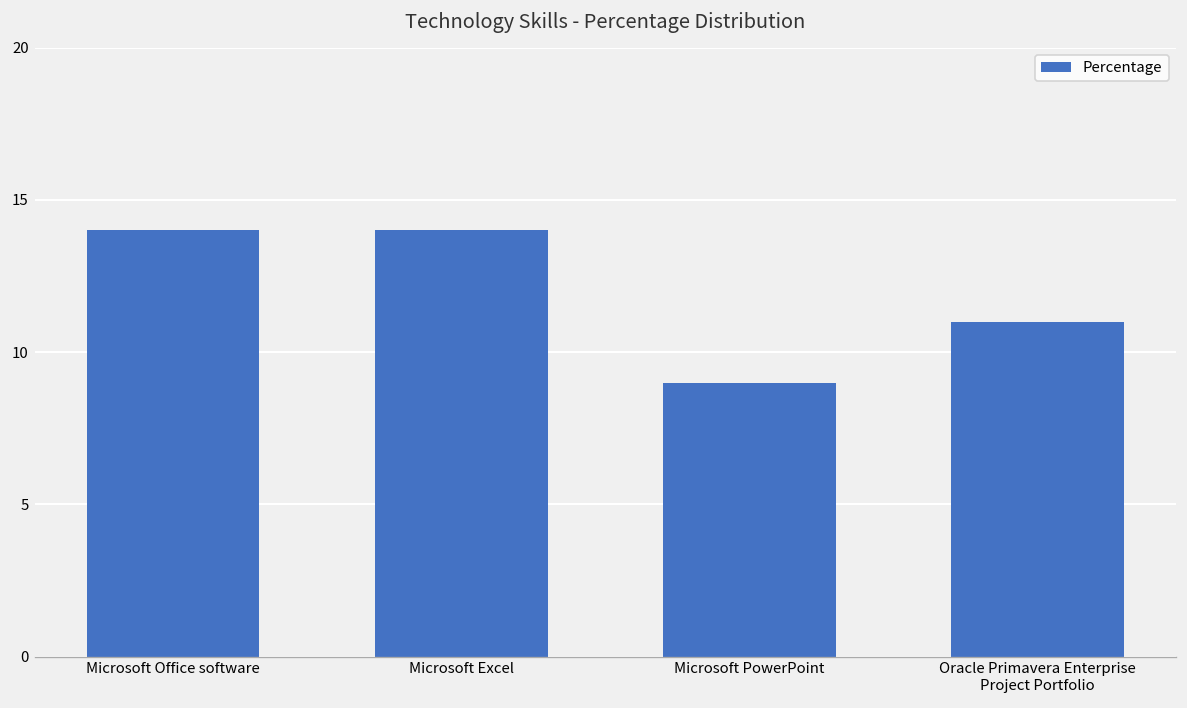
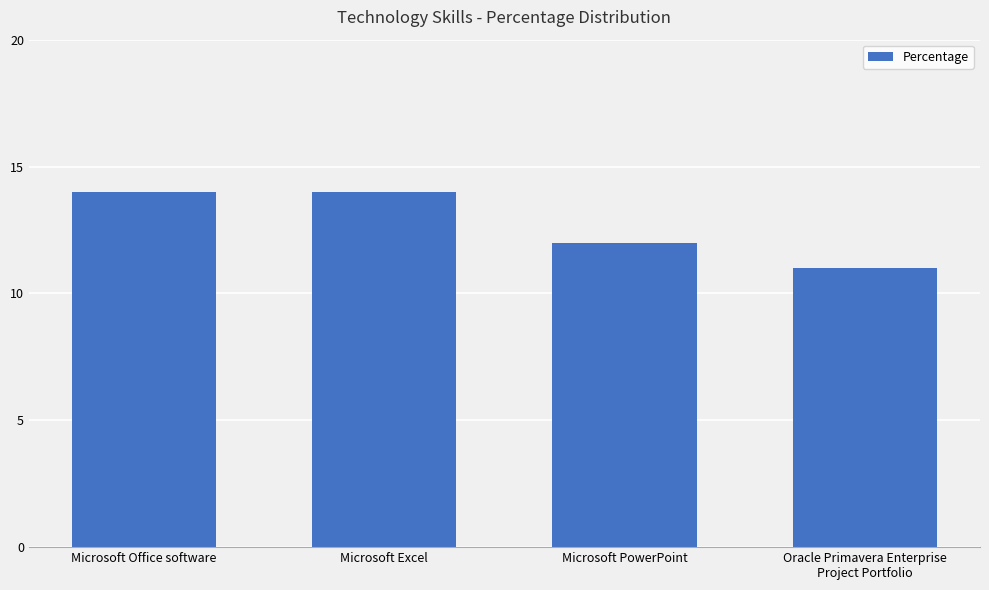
Microsoft PowerPoint: 9 -> 12
